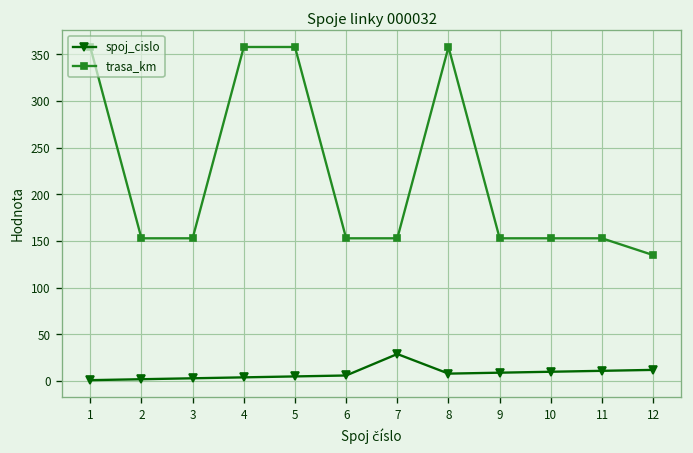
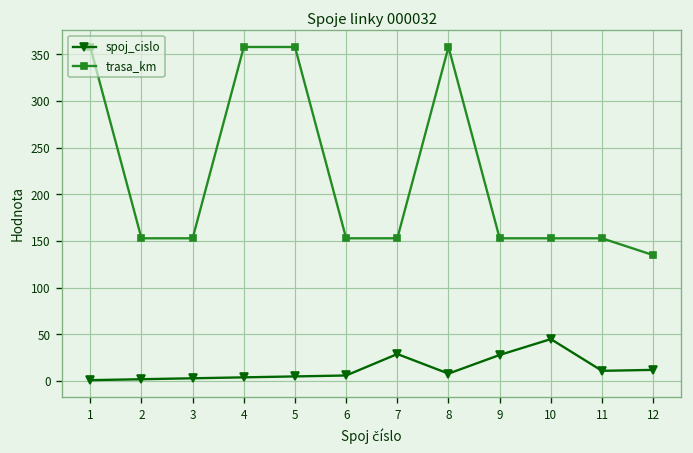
spoj_cislo, 9: 10 -> 30
spoj_cislo, 10: 10 -> 50
